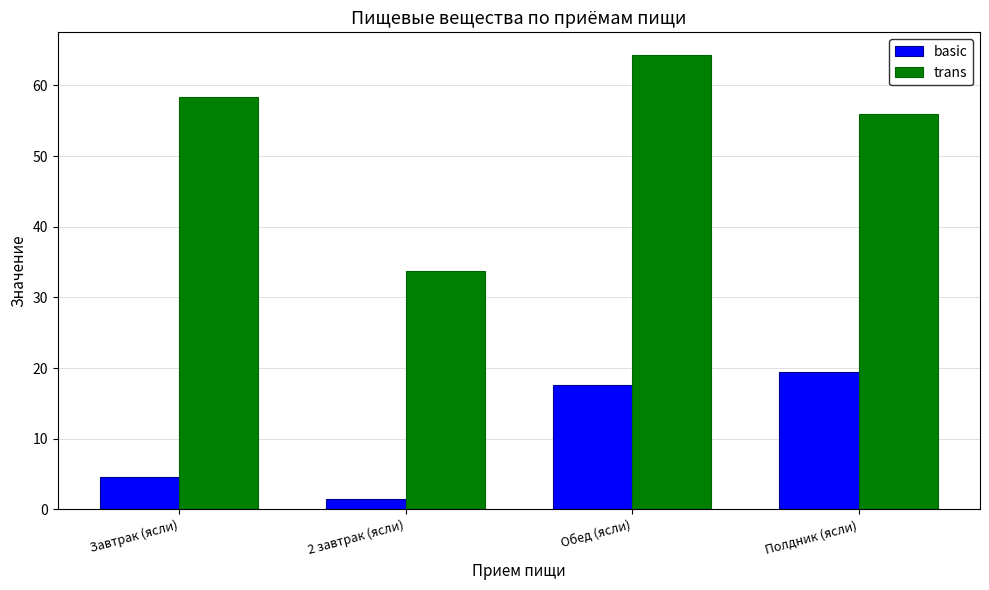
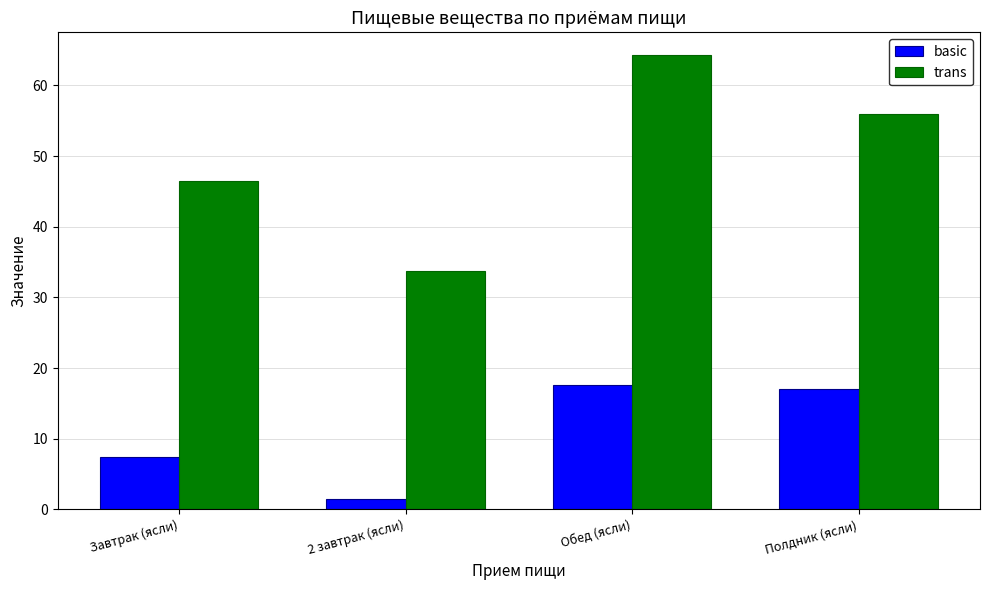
basic, Завтрак (ясли): 5 -> 7
trans, Завтрак (ясли): 58 -> 47
basic, Полдник (ясли): 19 -> 17
